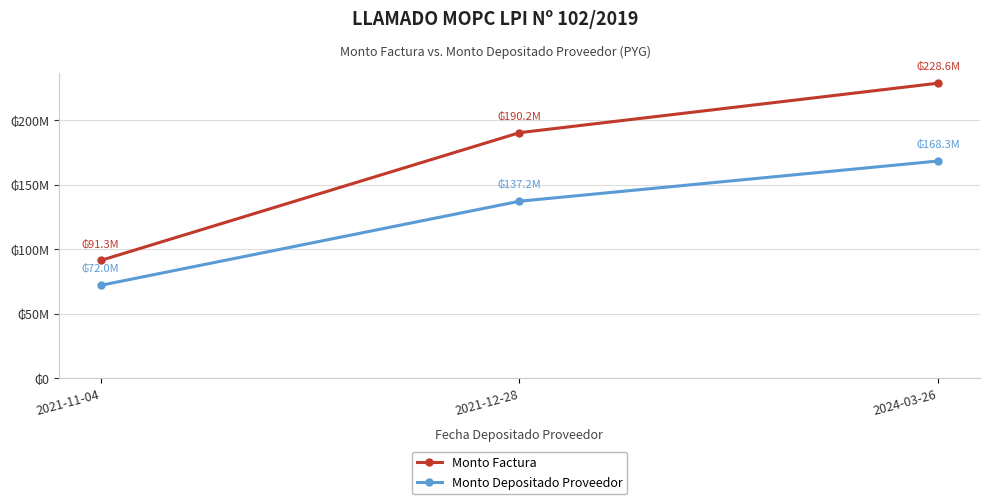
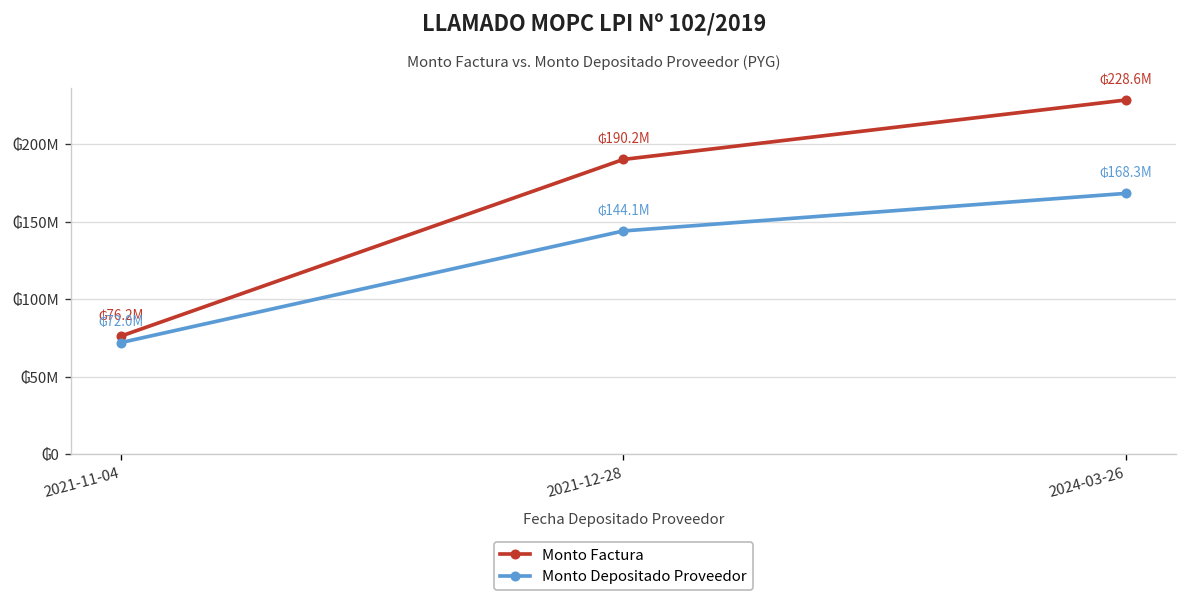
Monto Factura, 2021-11-04: 91.3M -> 76.2M
Monto Depositado Proveedor, 2021-12-28: 137.2M -> 144.1M
